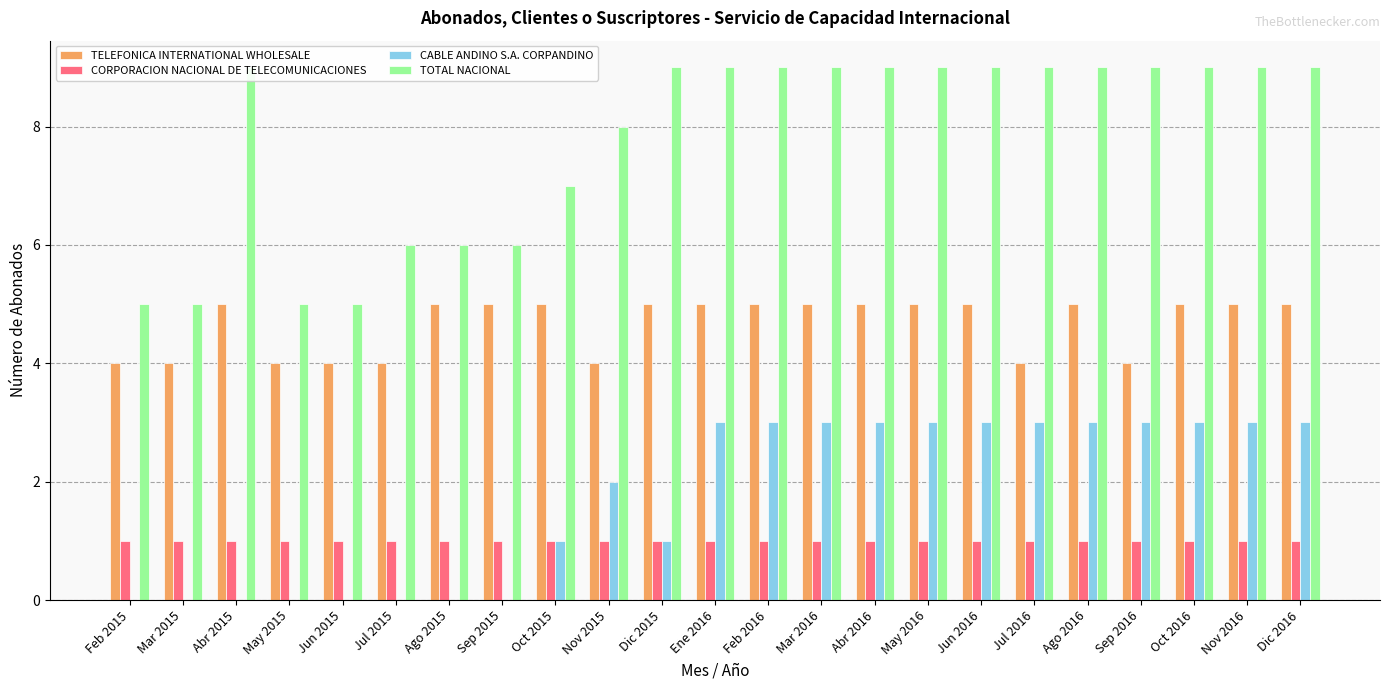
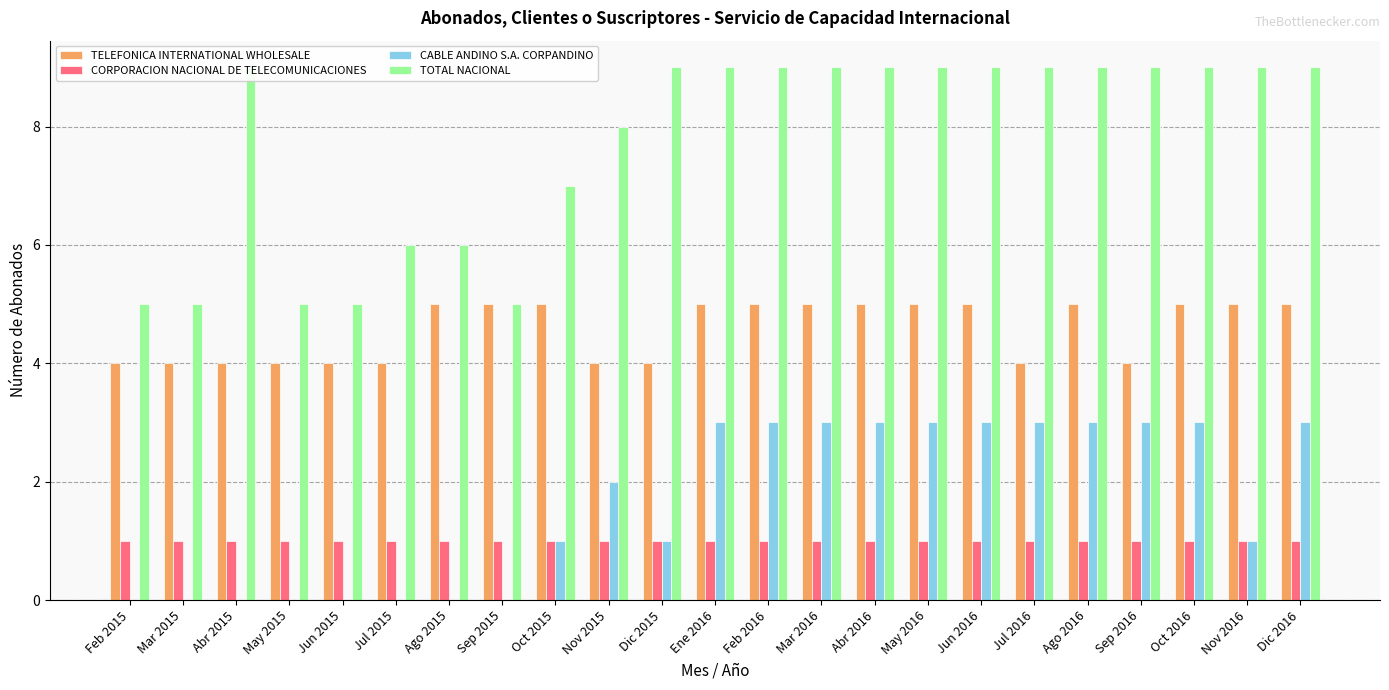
TELEFONICA INTERNATIONAL WHOLESALE, Abr 2015: 5 -> 4
TOTAL NACIONAL, Sep 2015: 6 -> 5
TELEFONICA INTERNATIONAL WHOLESALE, Dic 2015: 5 -> 4
CABLE ANDINO S.A. CORPANDINO, Nov 2016: 3 -> 1
